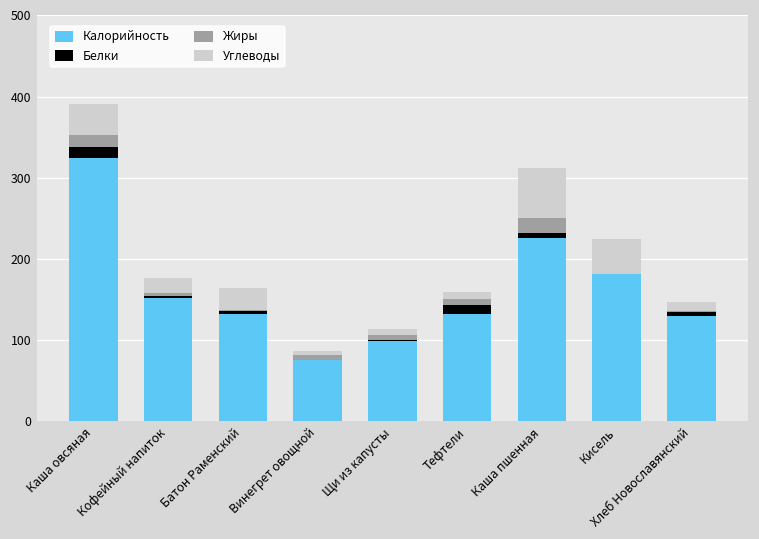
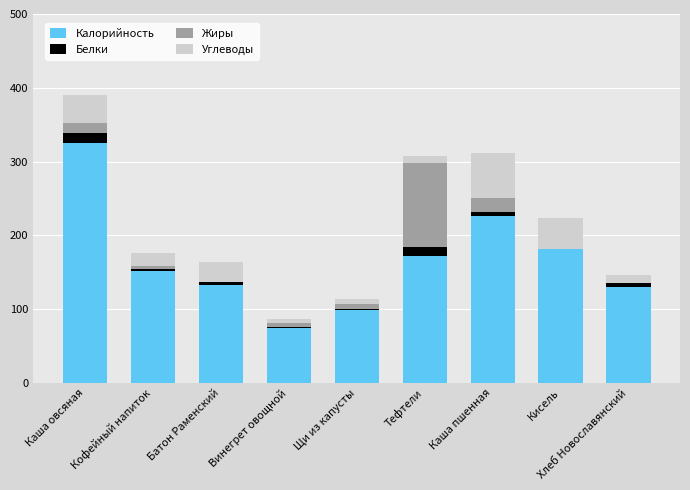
Калорийность, Тефтели: 130 -> 170
Жиры, Тефтели: 10 -> 110
